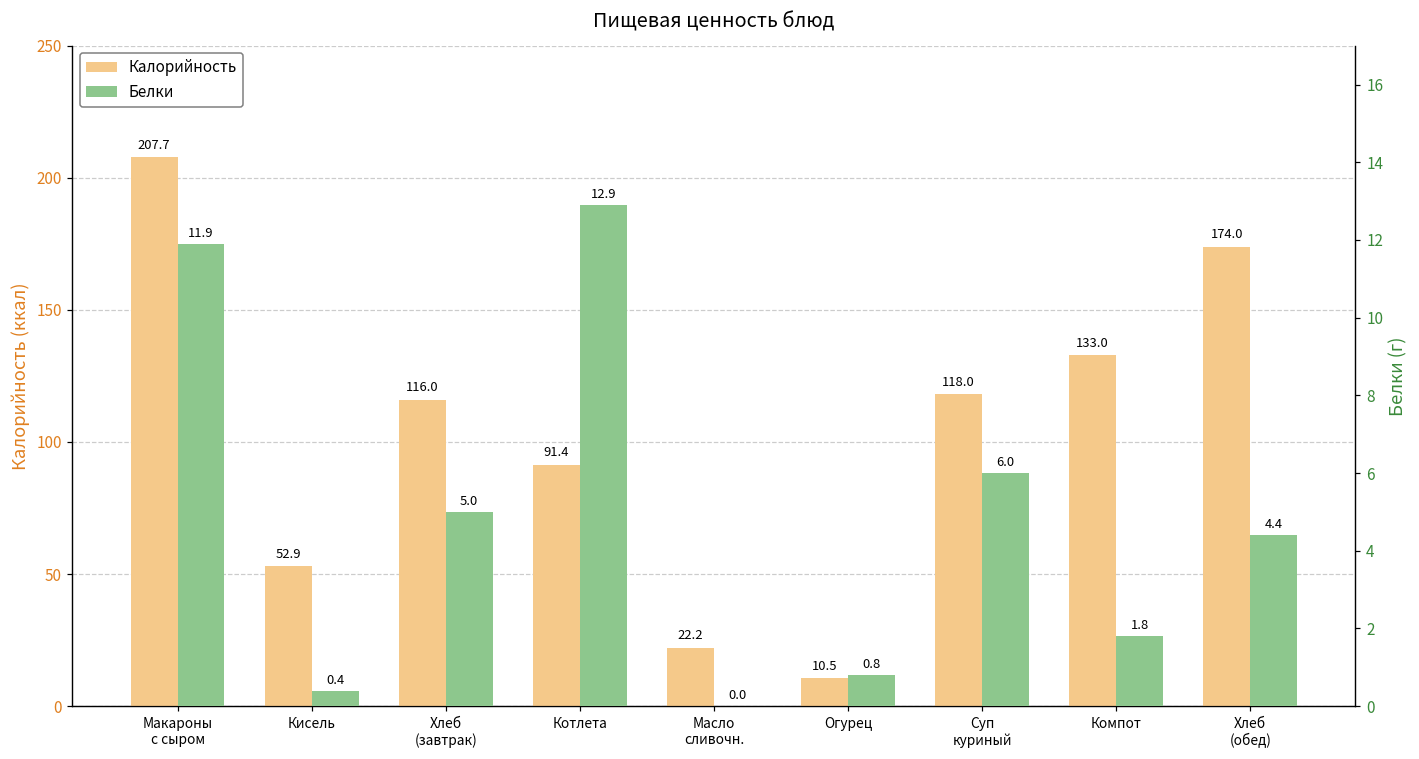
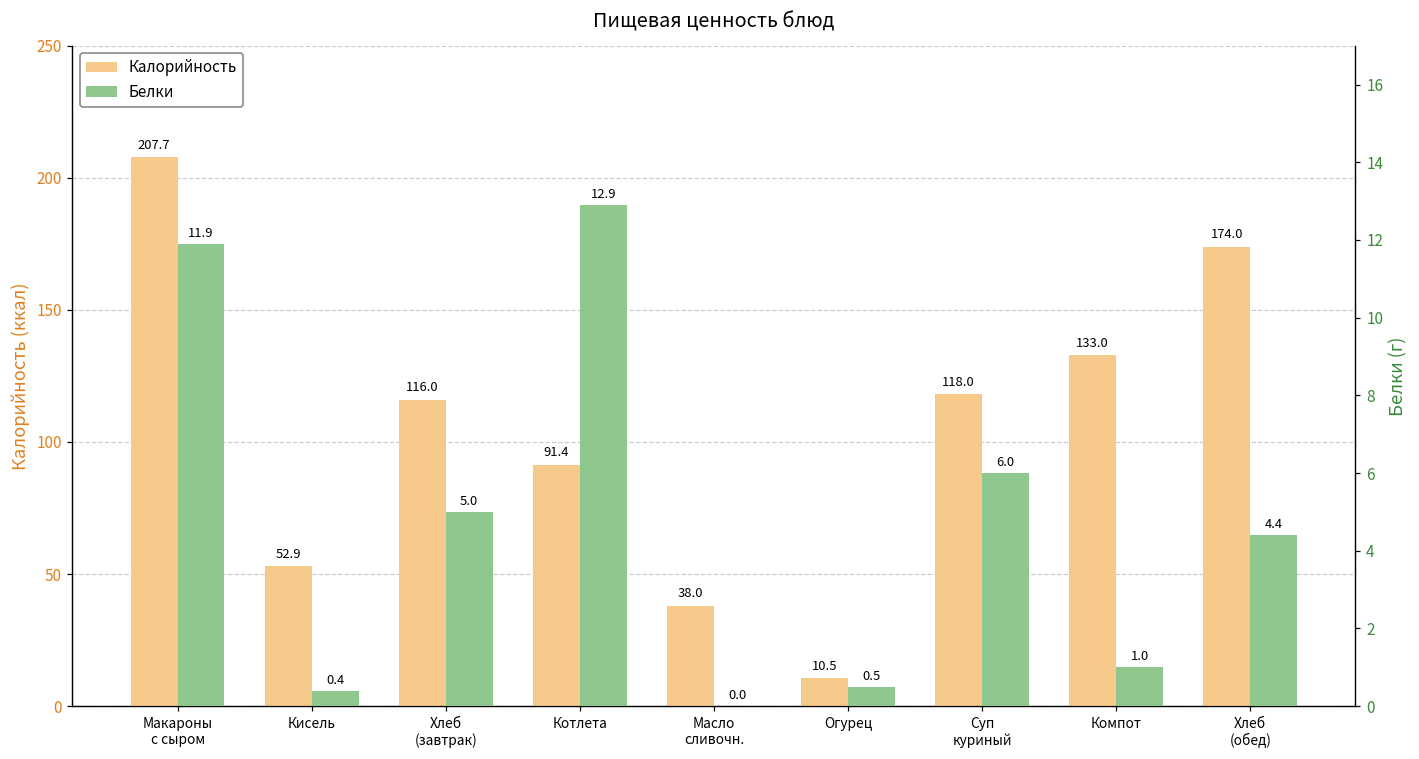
Калорийность, Масло сливочн.: 22.2 -> 38.0
Белки, Огурец: 0.8 -> 0.5
Белки, Компот: 1.8 -> 1.0
